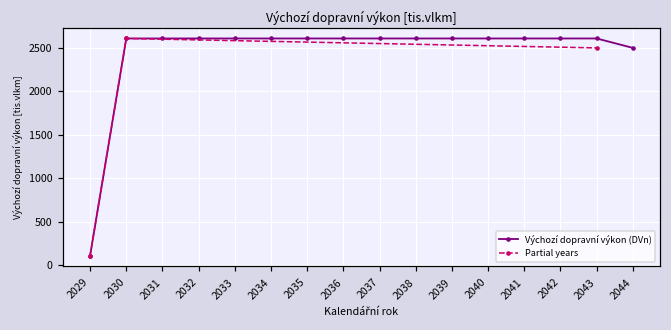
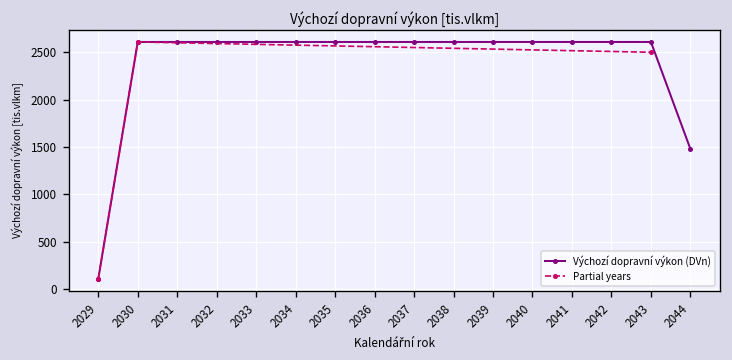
Výchozí dopravní výkon (DVn), 2044: 2500 -> 1500
